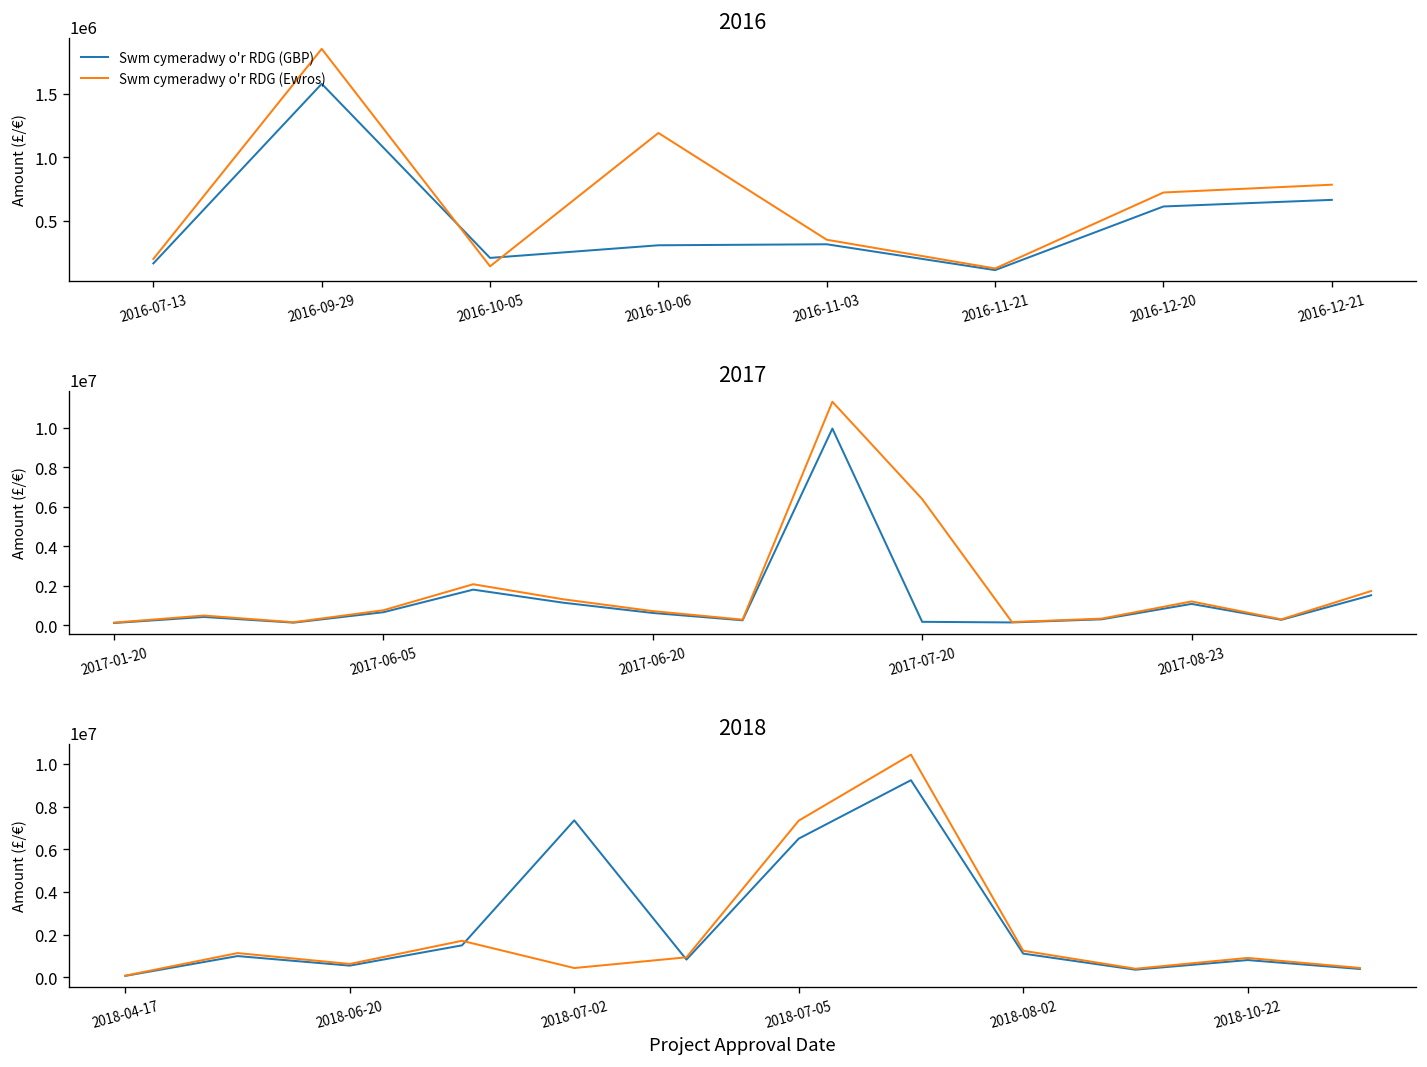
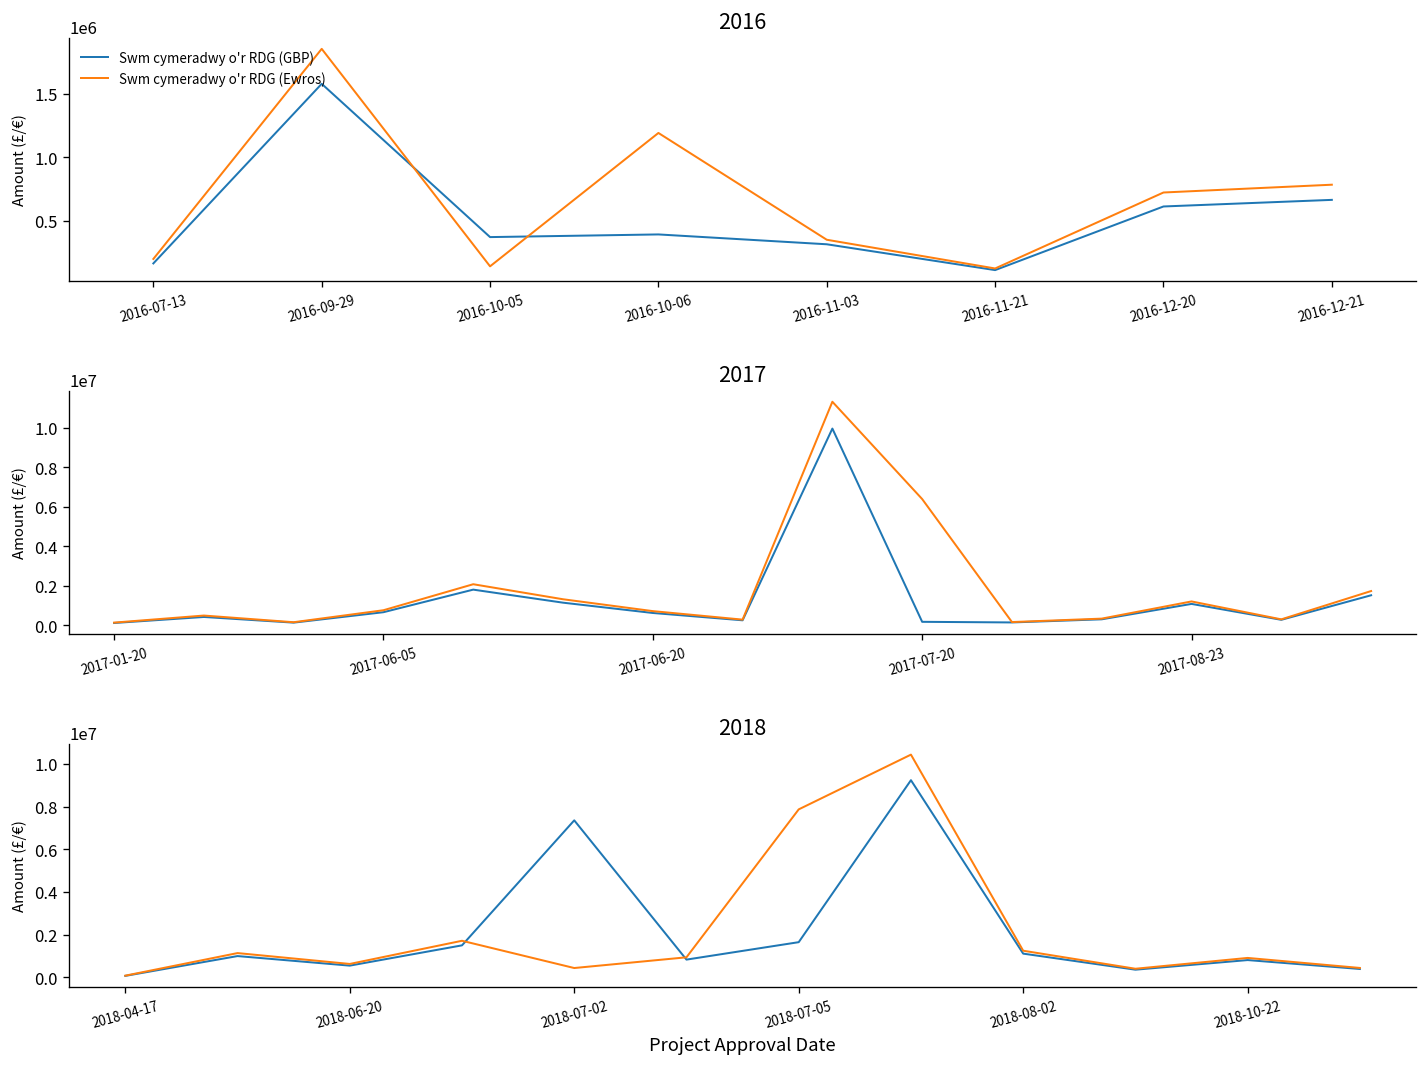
2016, Swm cymeradwy o'r RDG (GBP), 2016-10-05: 210000 -> 370000
2016, Swm cymeradwy o'r RDG (GBP), 2016-10-06: 310000 -> 390000
2018, Swm cymeradwy o'r RDG (GBP), 2018-07-05: 6500000 -> 1600000
2018, Swm cymeradwy o'r RDG (Ewros), 2018-07-05: 7300000 -> 7900000
